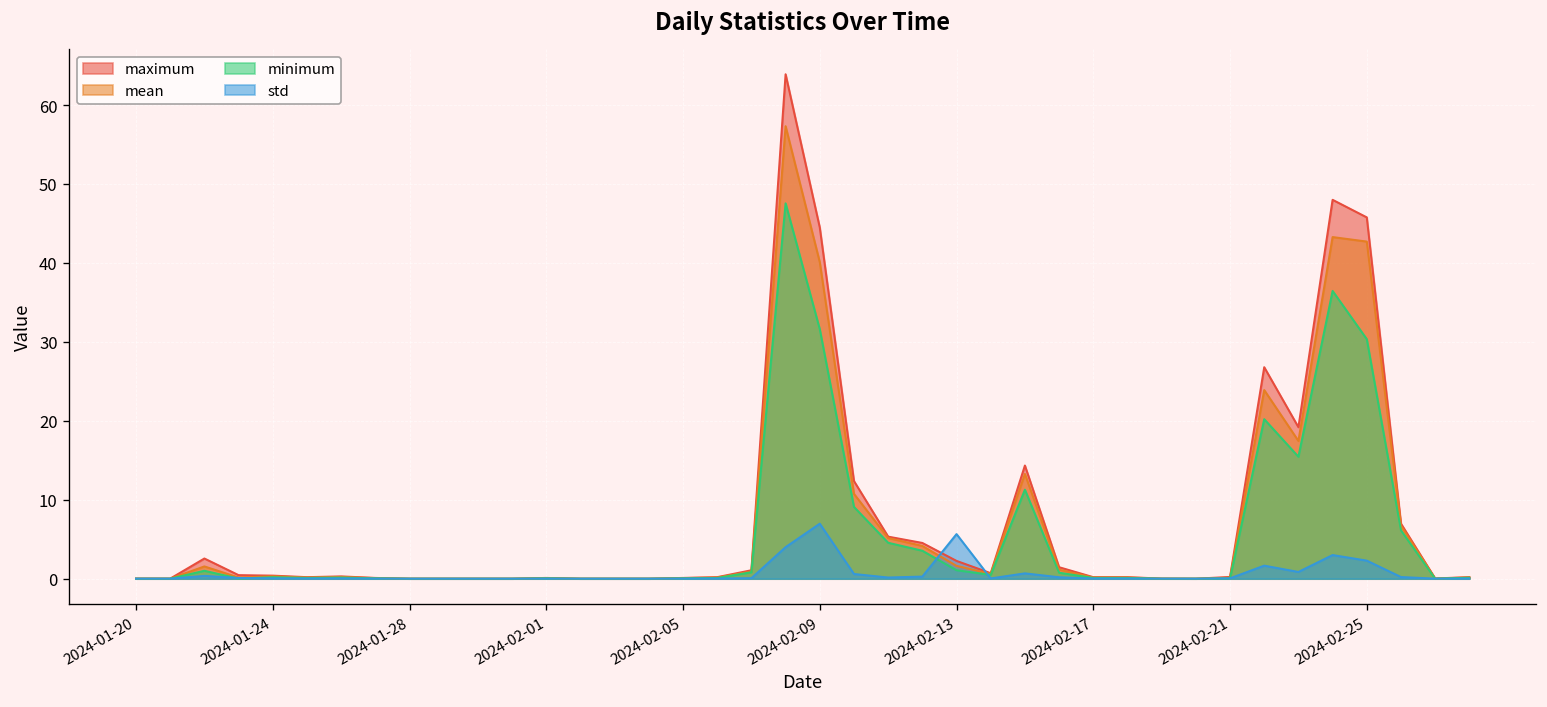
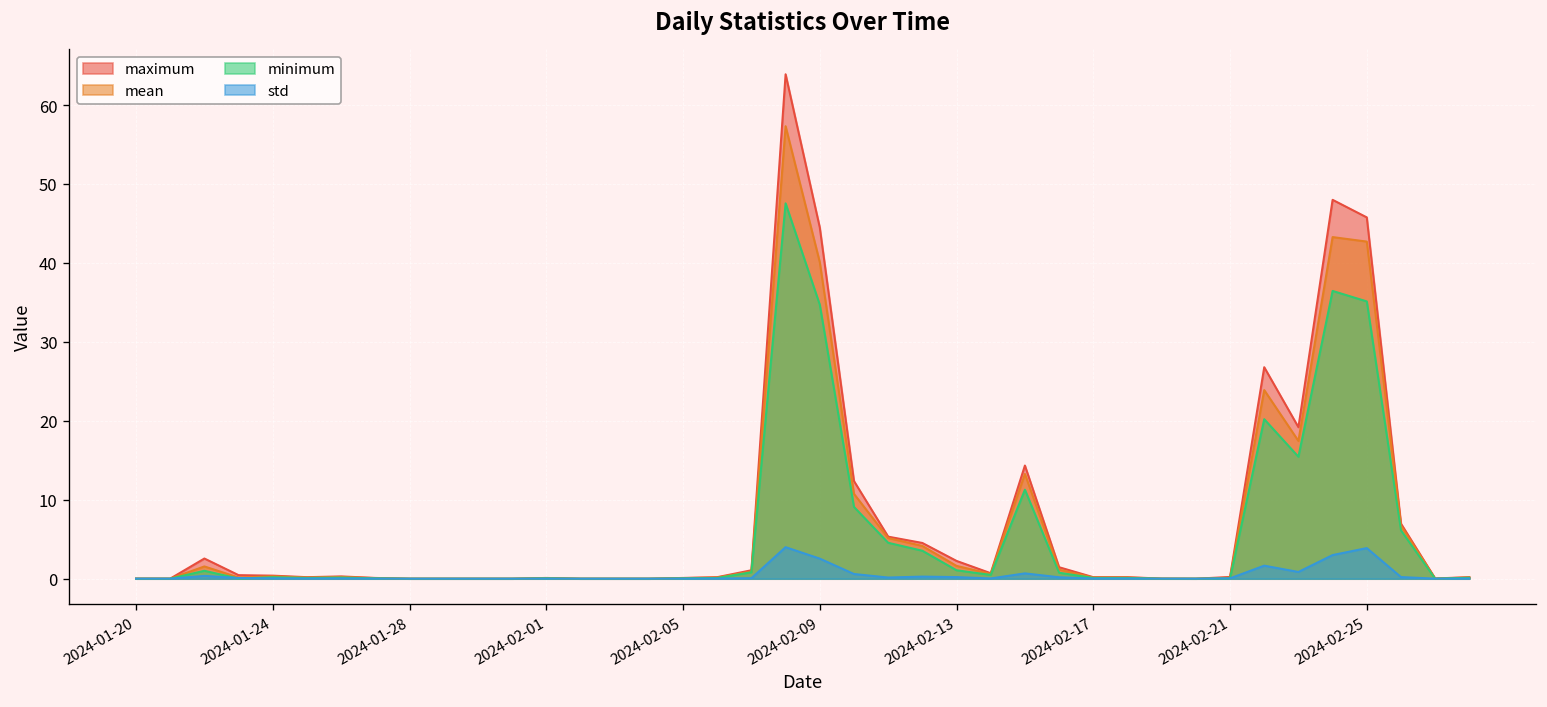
minimum, 2024-02-09: 32 -> 35
std, 2024-02-09: 7 -> 3
std, 2024-02-13: 6 -> 0
minimum, 2024-02-25: 30 -> 35
std, 2024-02-25: 2 -> 4
